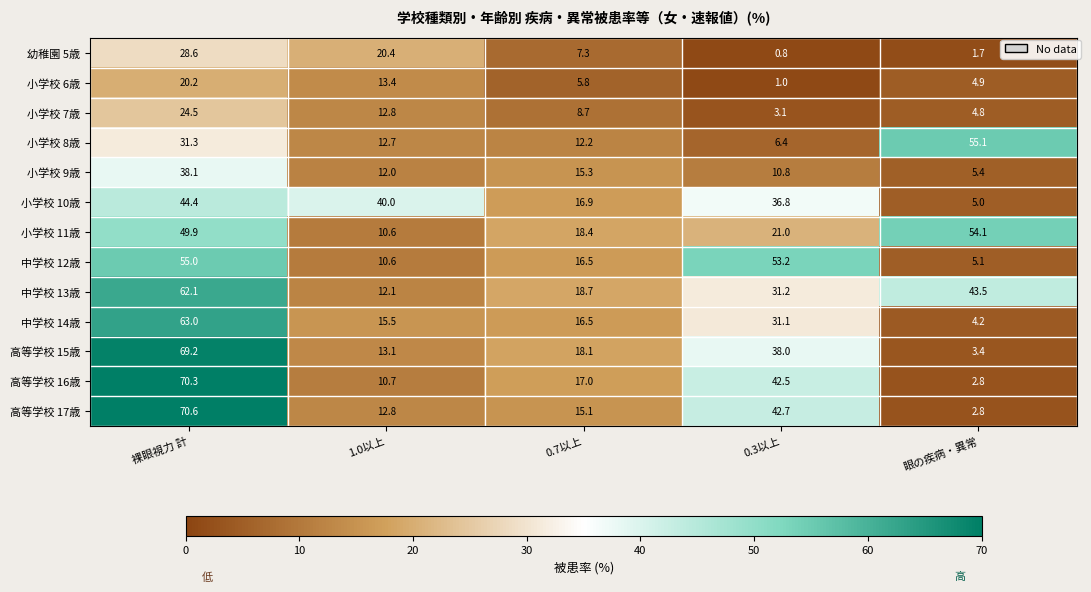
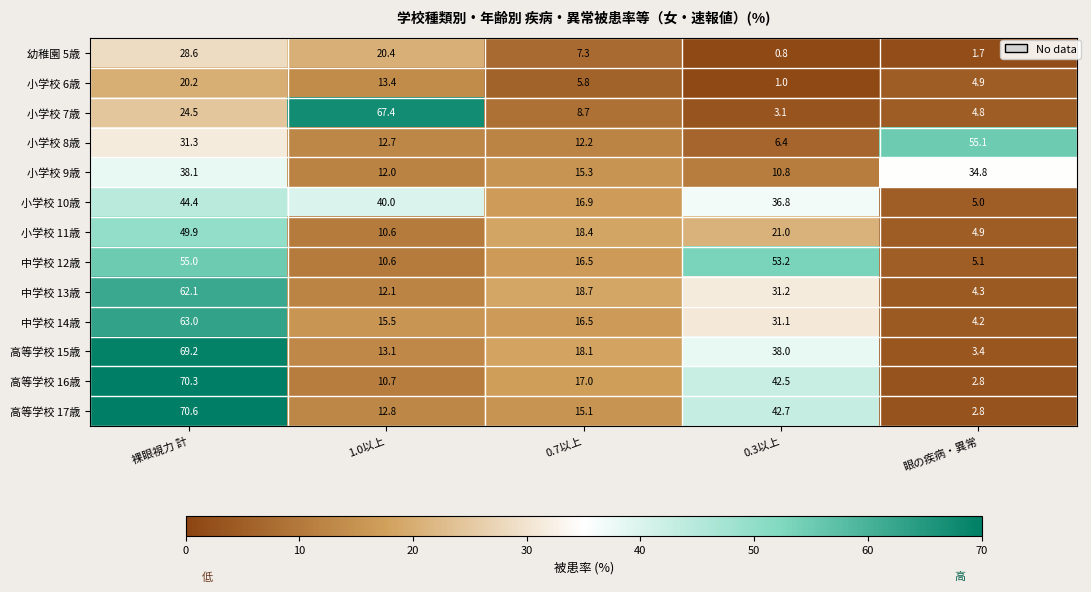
小学校 7歳, 1.0以上: 12.8 -> 67.4
小学校 9歳, 眼の疾病・異常: 5.4 -> 34.8
小学校 11歳, 眼の疾病・異常: 54.1 -> 4.9
中学校 13歳, 眼の疾病・異常: 43.5 -> 4.3
